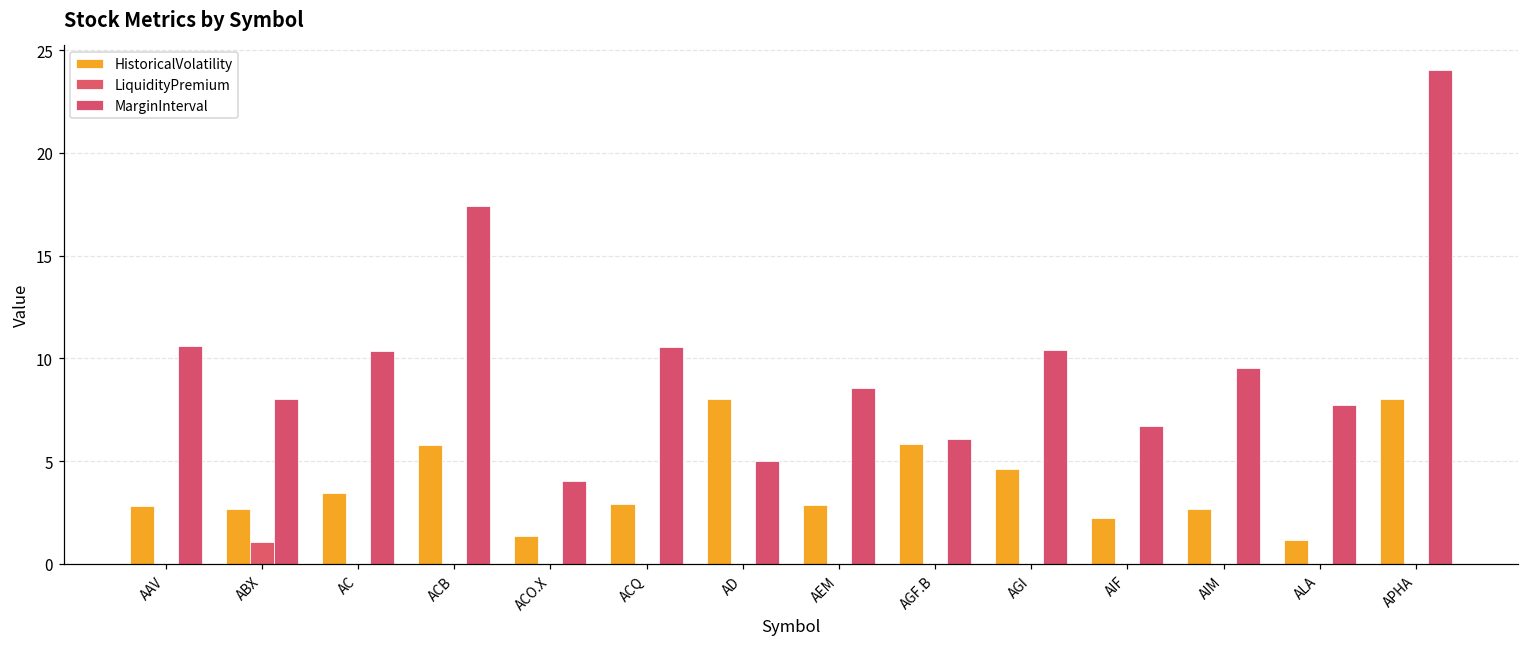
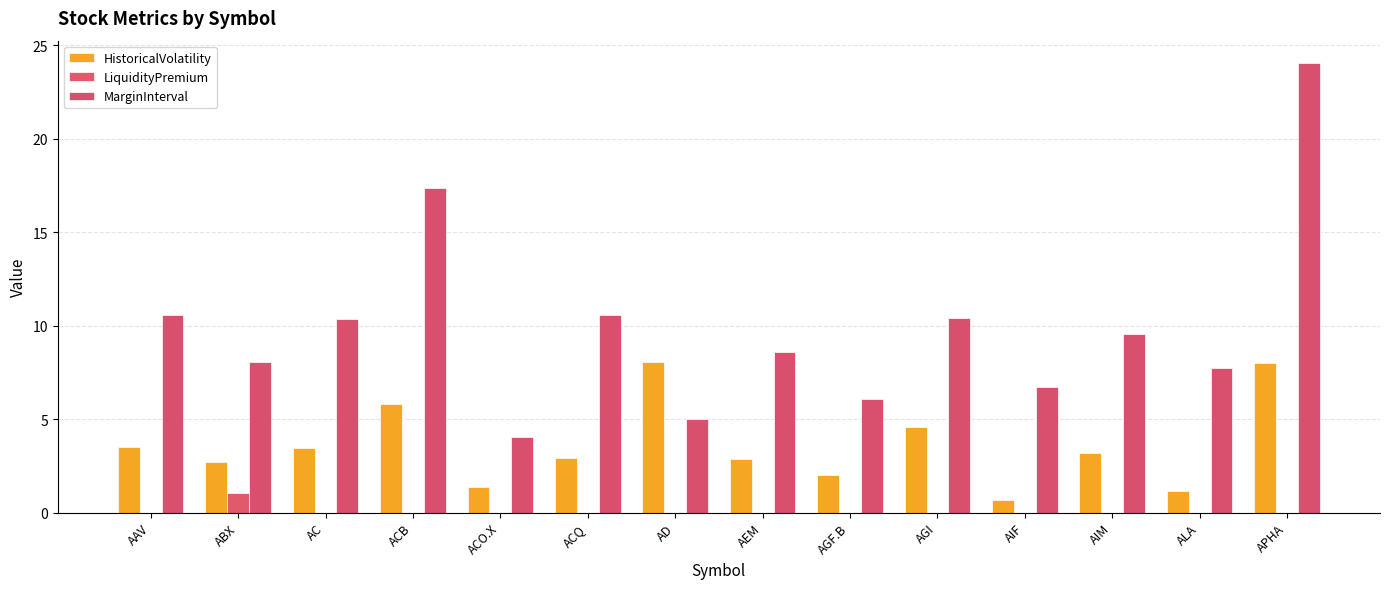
HistoricalVolatility, AAV: 2.8 -> 3.5
HistoricalVolatility, AGF.B: 5.8 -> 2.0
HistoricalVolatility, AIF: 2.2 -> 0.7
HistoricalVolatility, AIM: 2.7 -> 3.2
